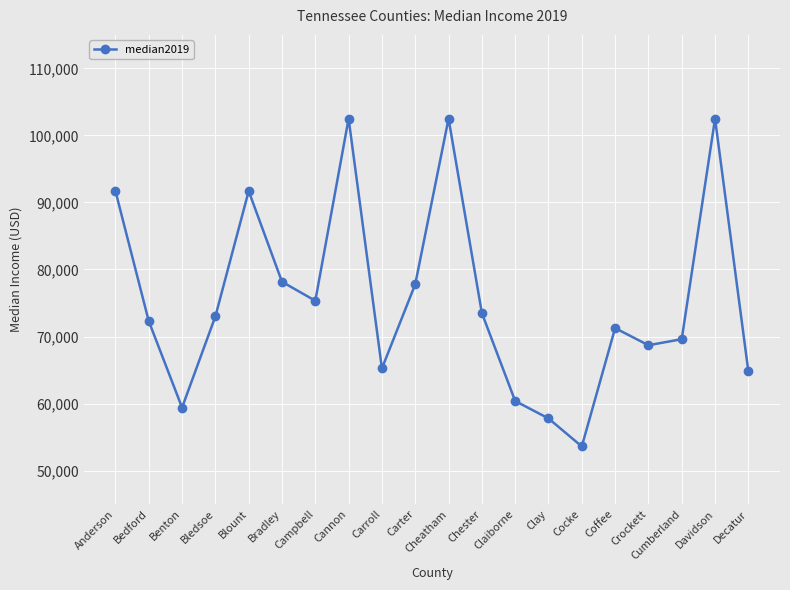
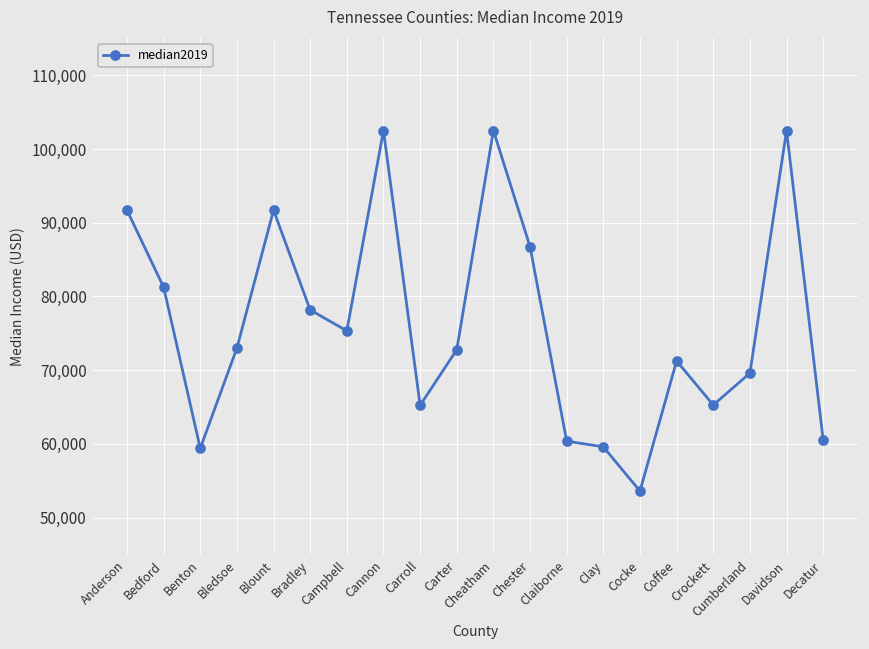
Bedford: 72,000 -> 81,000
Carter: 78,000 -> 73,000
Chester: 74,000 -> 87,000
Clay: 58,000 -> 60,000
Crockett: 69,000 -> 65,000
Decatur: 65,000 -> 61,000
